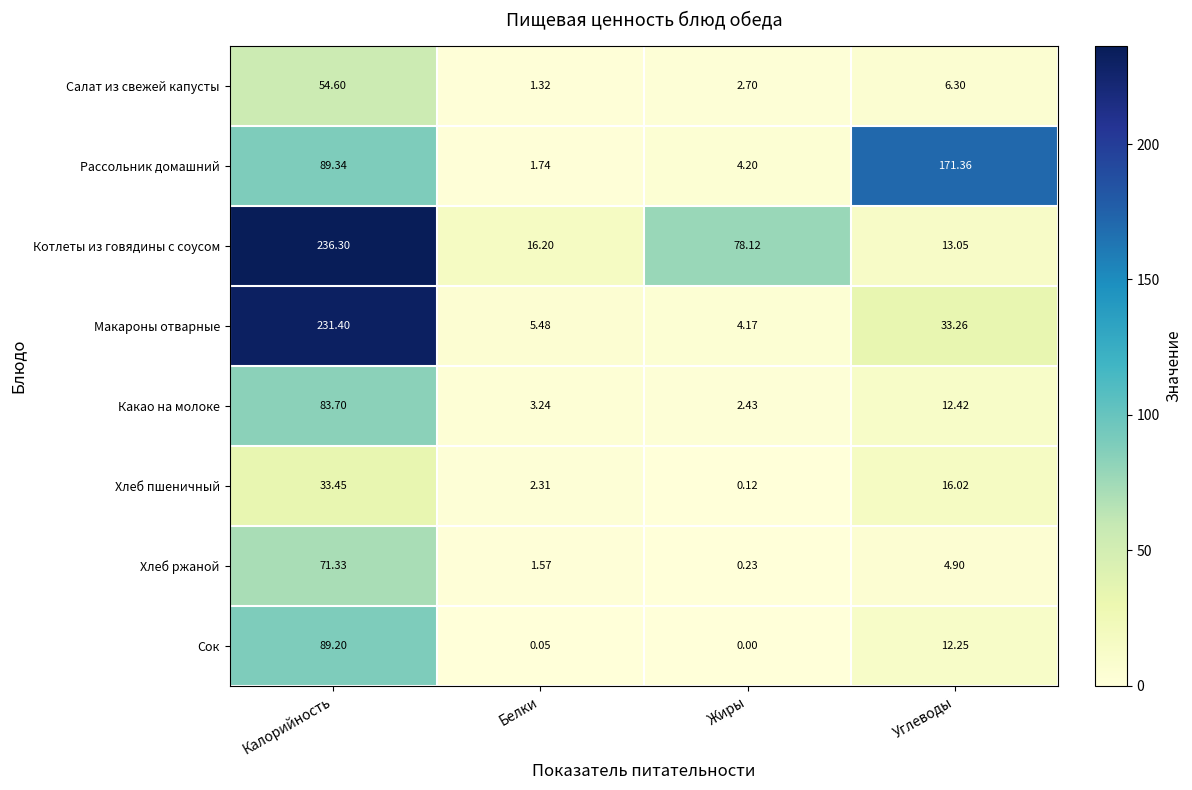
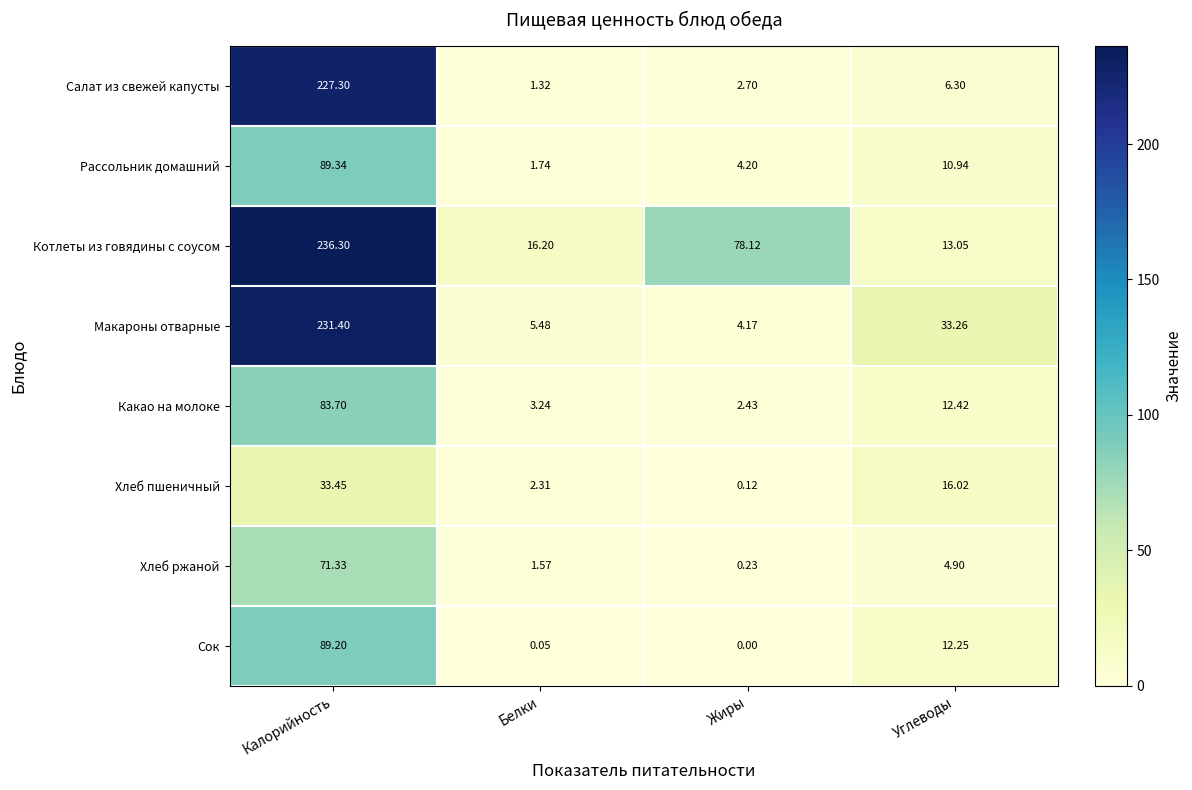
Салат из свежей капусты, Калорийность: 54.60 -> 227.30
Рассольник домашний, Углеводы: 171.36 -> 10.94
